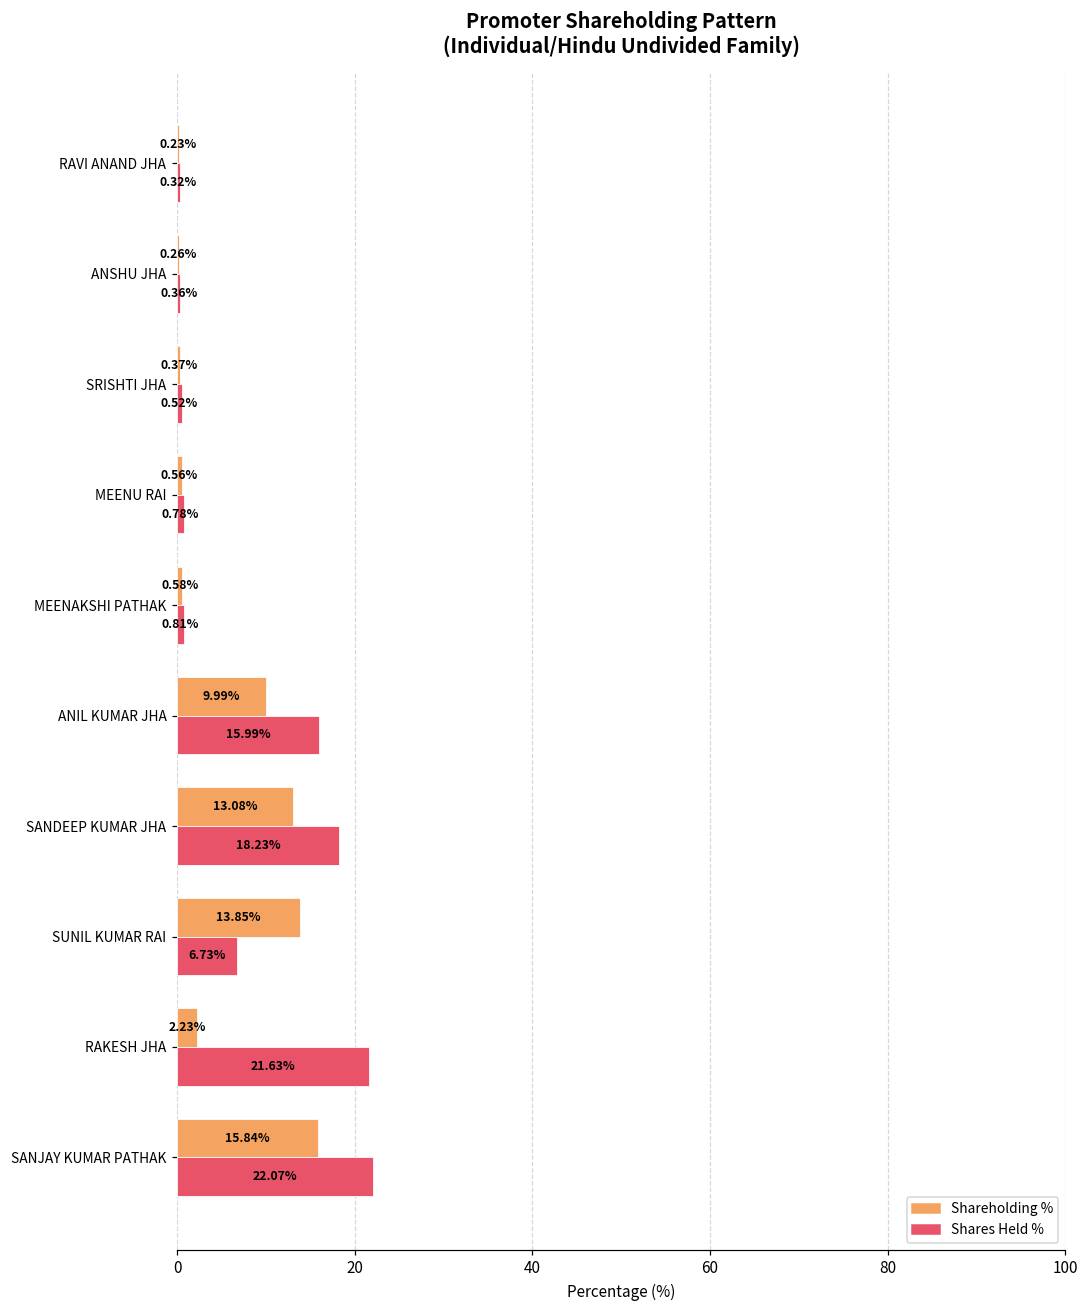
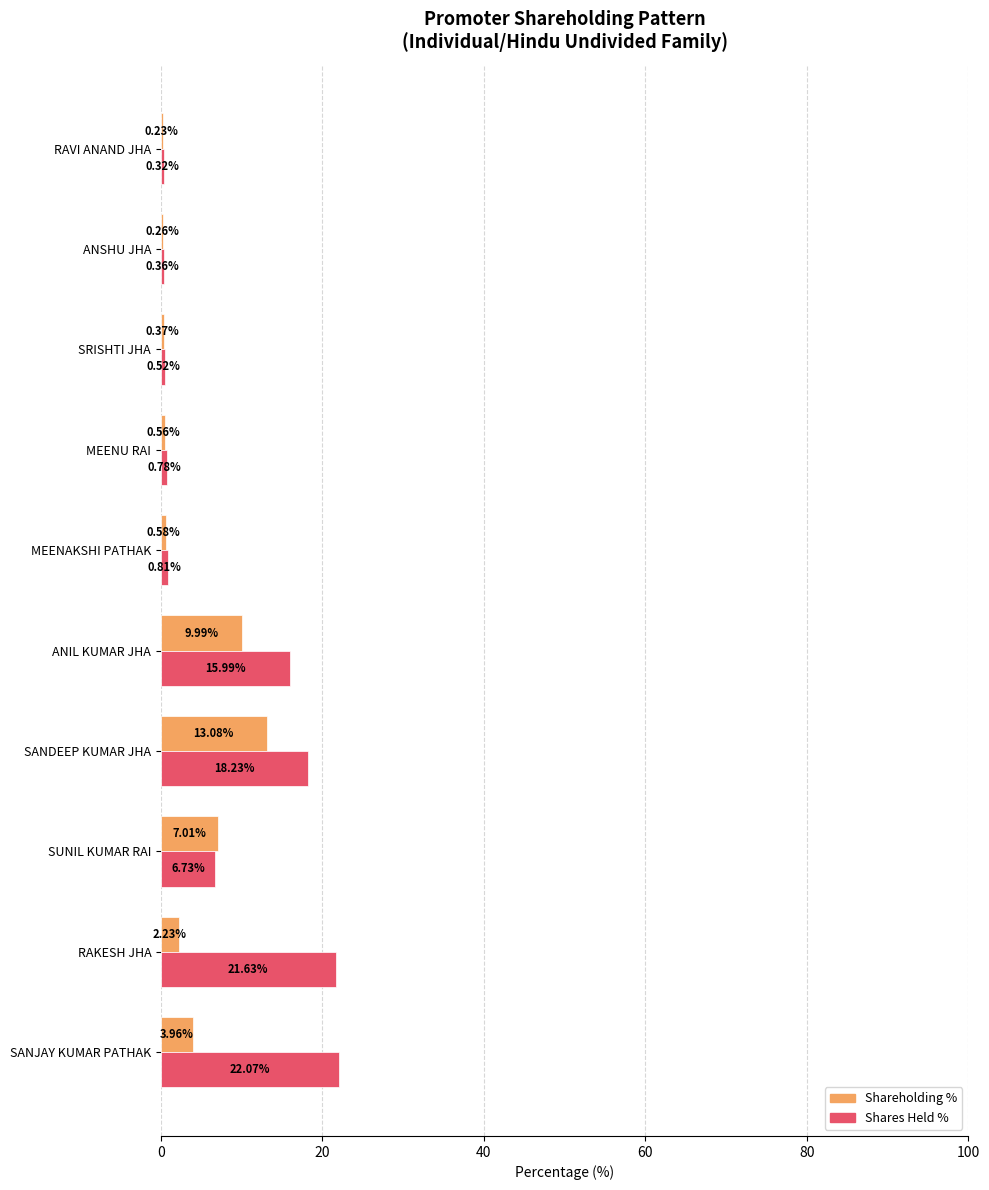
Shareholding %, SUNIL KUMAR RAI: 13.85% -> 7.01%
Shareholding %, SANJAY KUMAR PATHAK: 15.84% -> 3.96%
